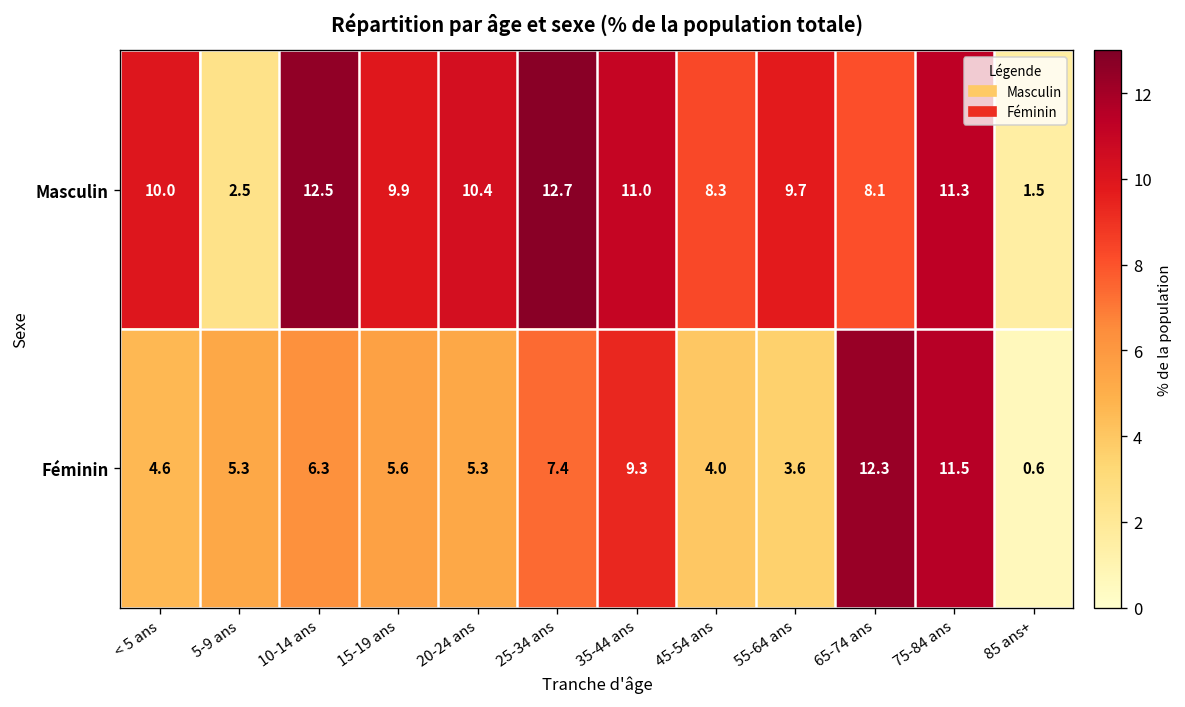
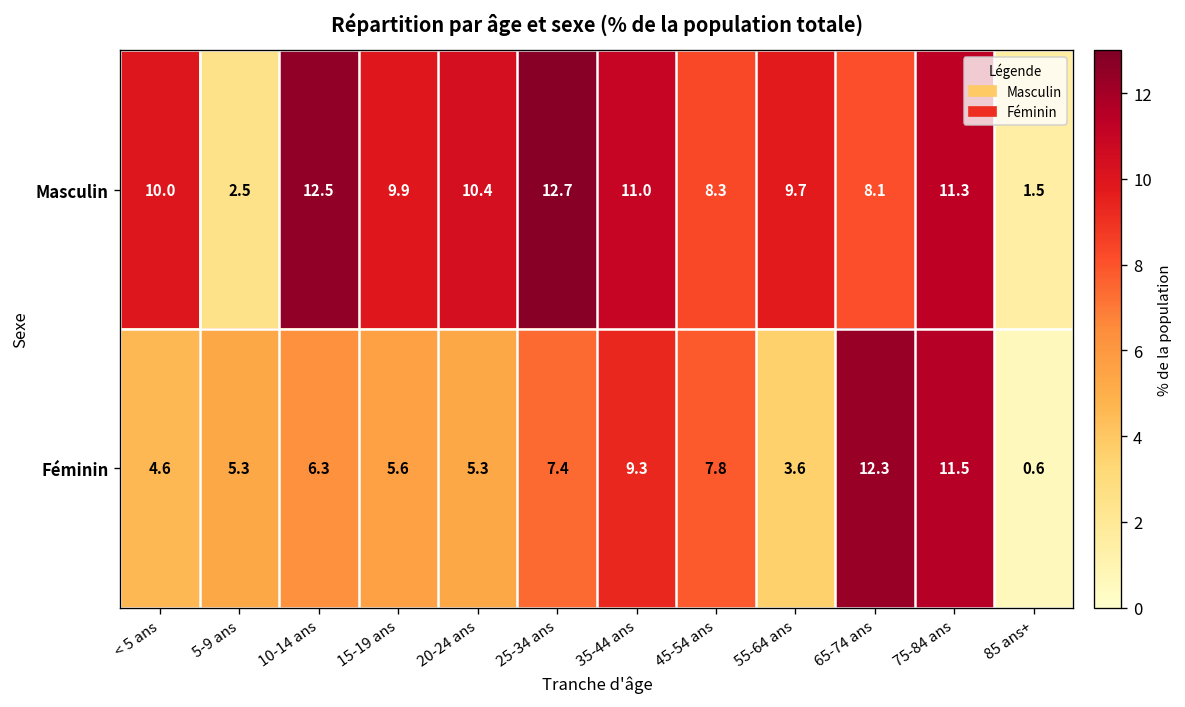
Féminin, 45-54 ans: 4.0 -> 7.8
